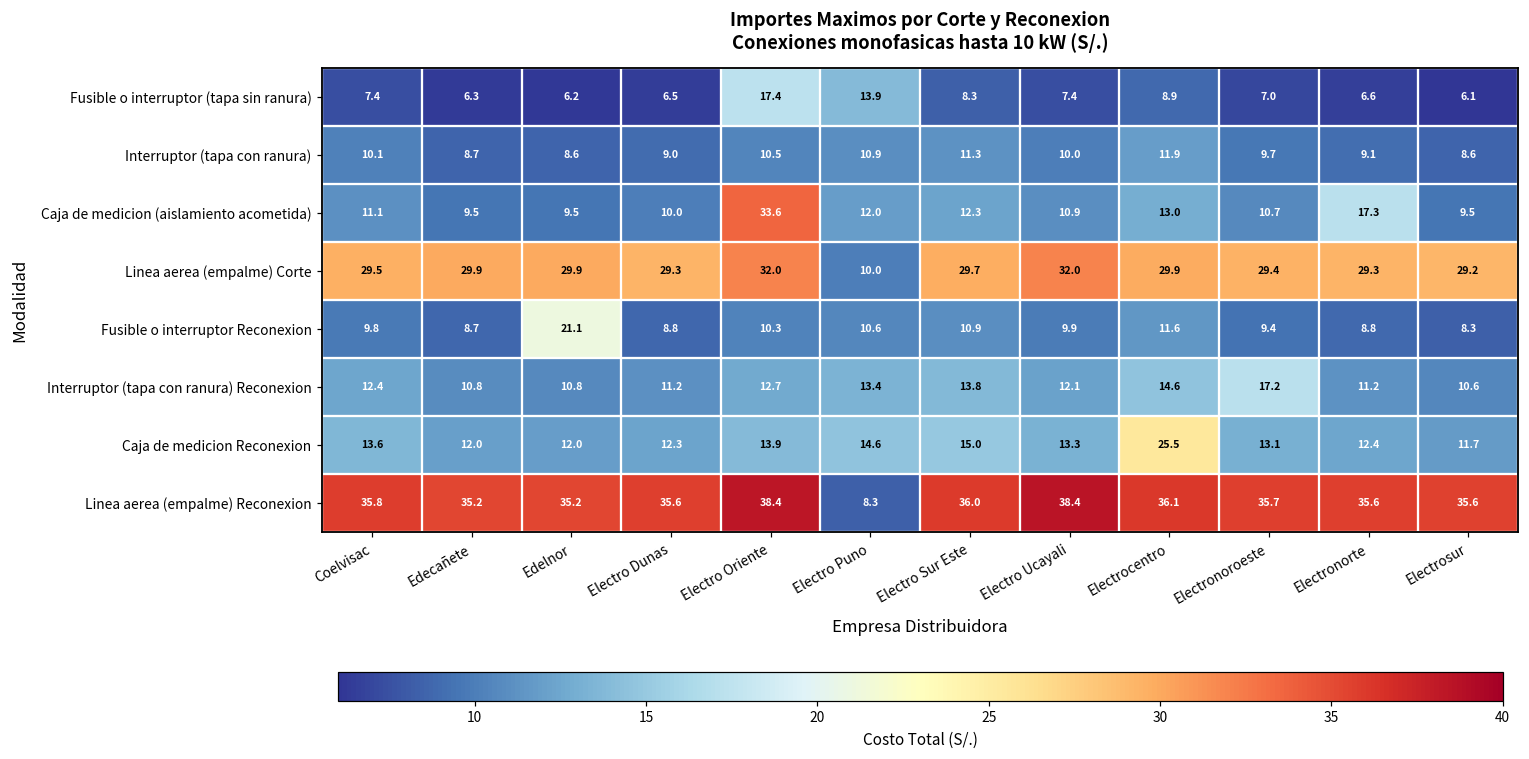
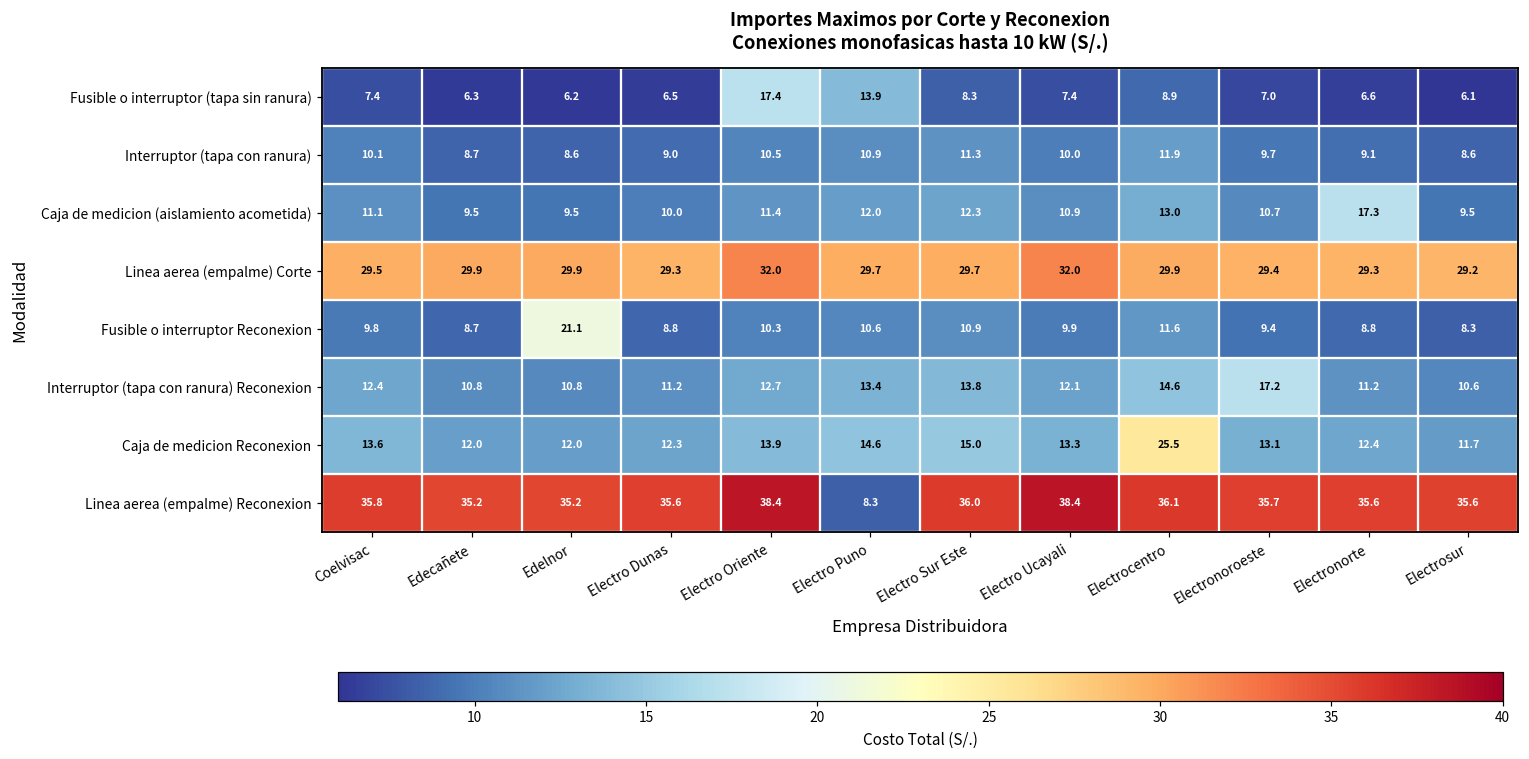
Caja de medicion (aislamiento acometida), Electro Oriente: 33.6 -> 11.4
Linea aerea (empalme) Corte, Electro Puno: 10.0 -> 29.7
